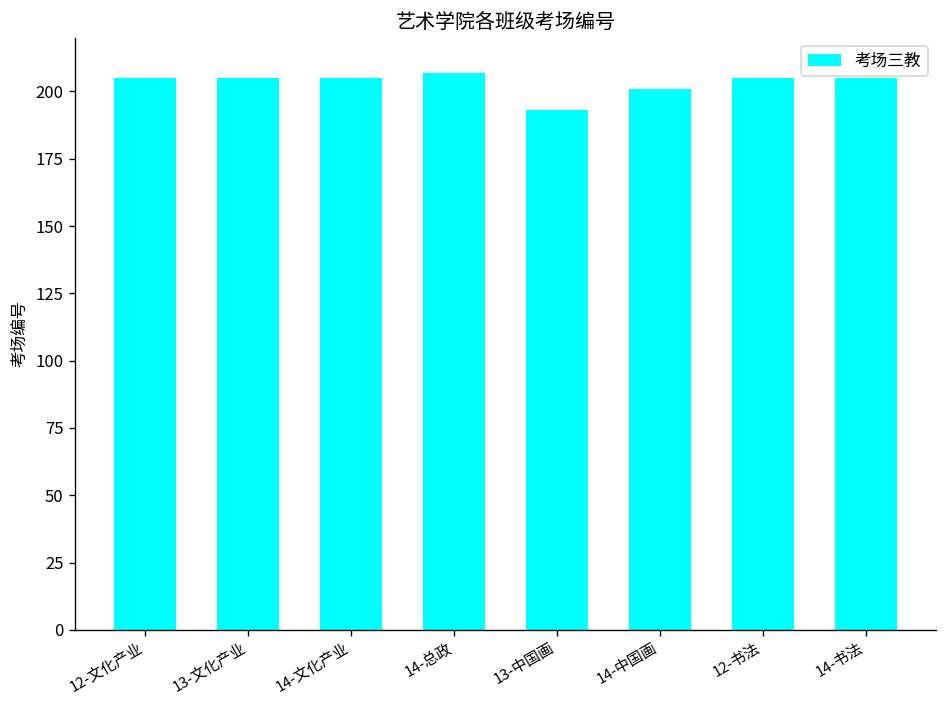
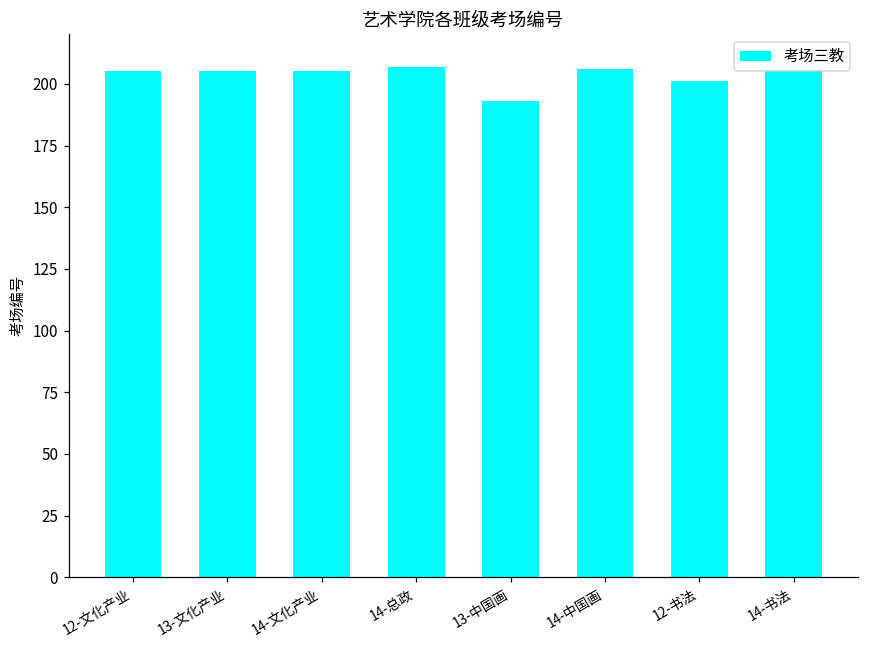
14-中国画: 201 -> 206
12-书法: 205 -> 201
